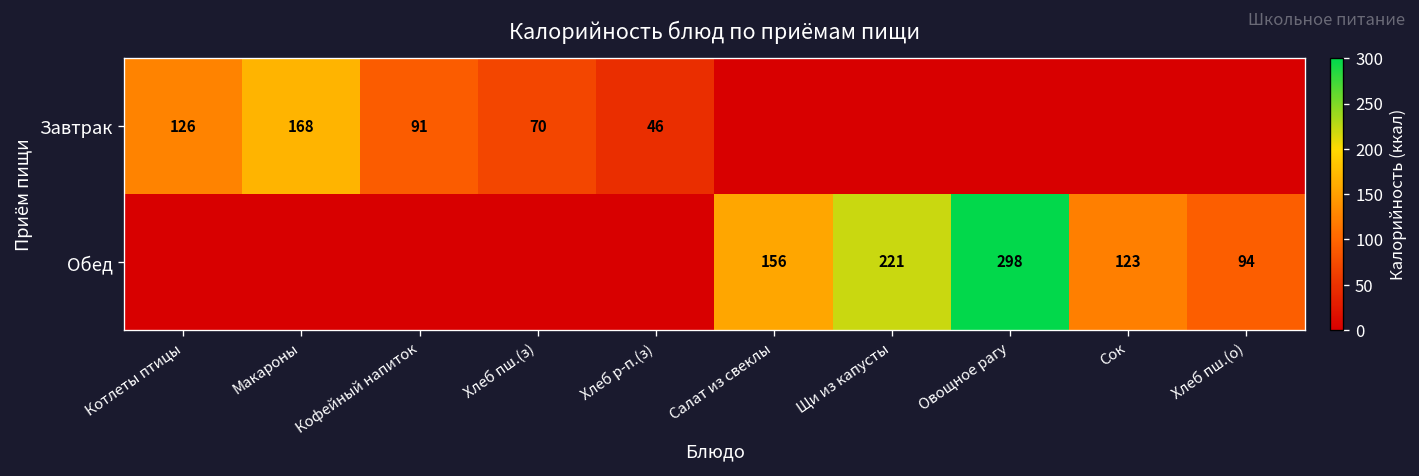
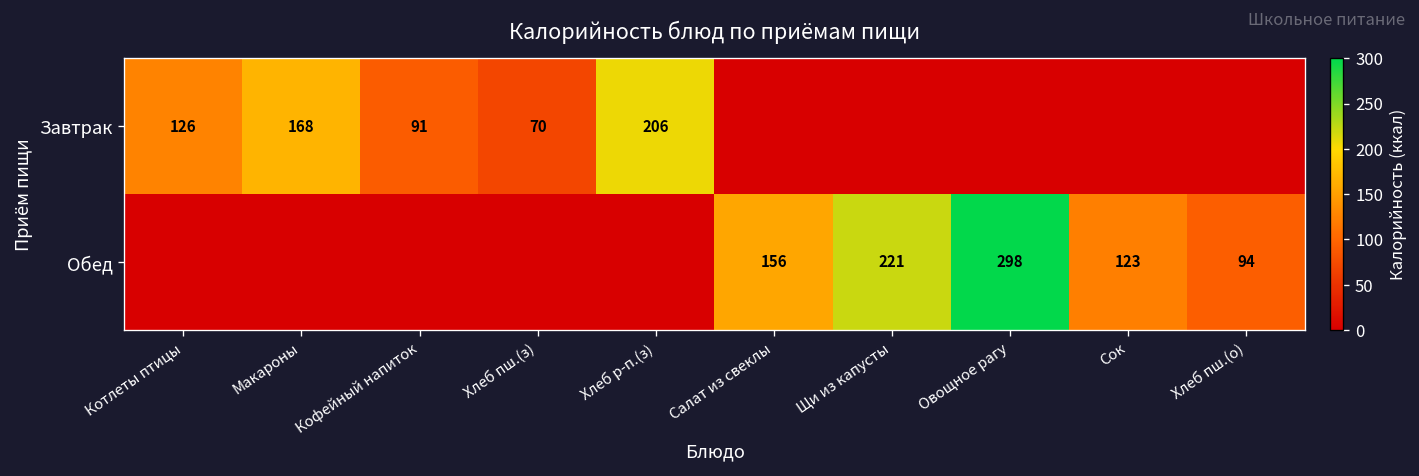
Завтрак, Хлеб р-п.(з): 46 -> 206
